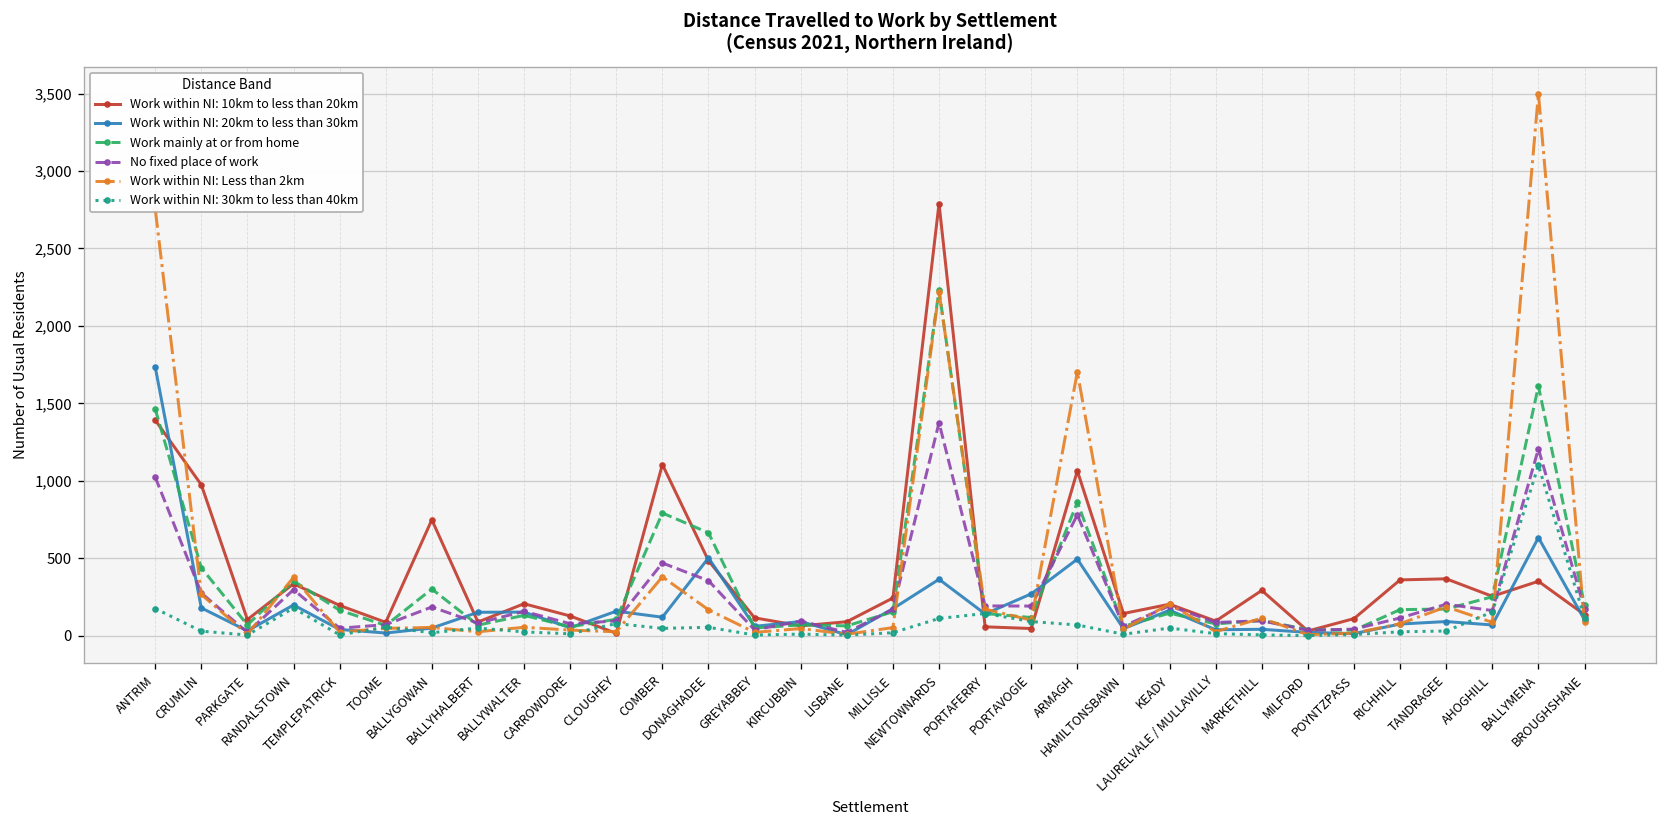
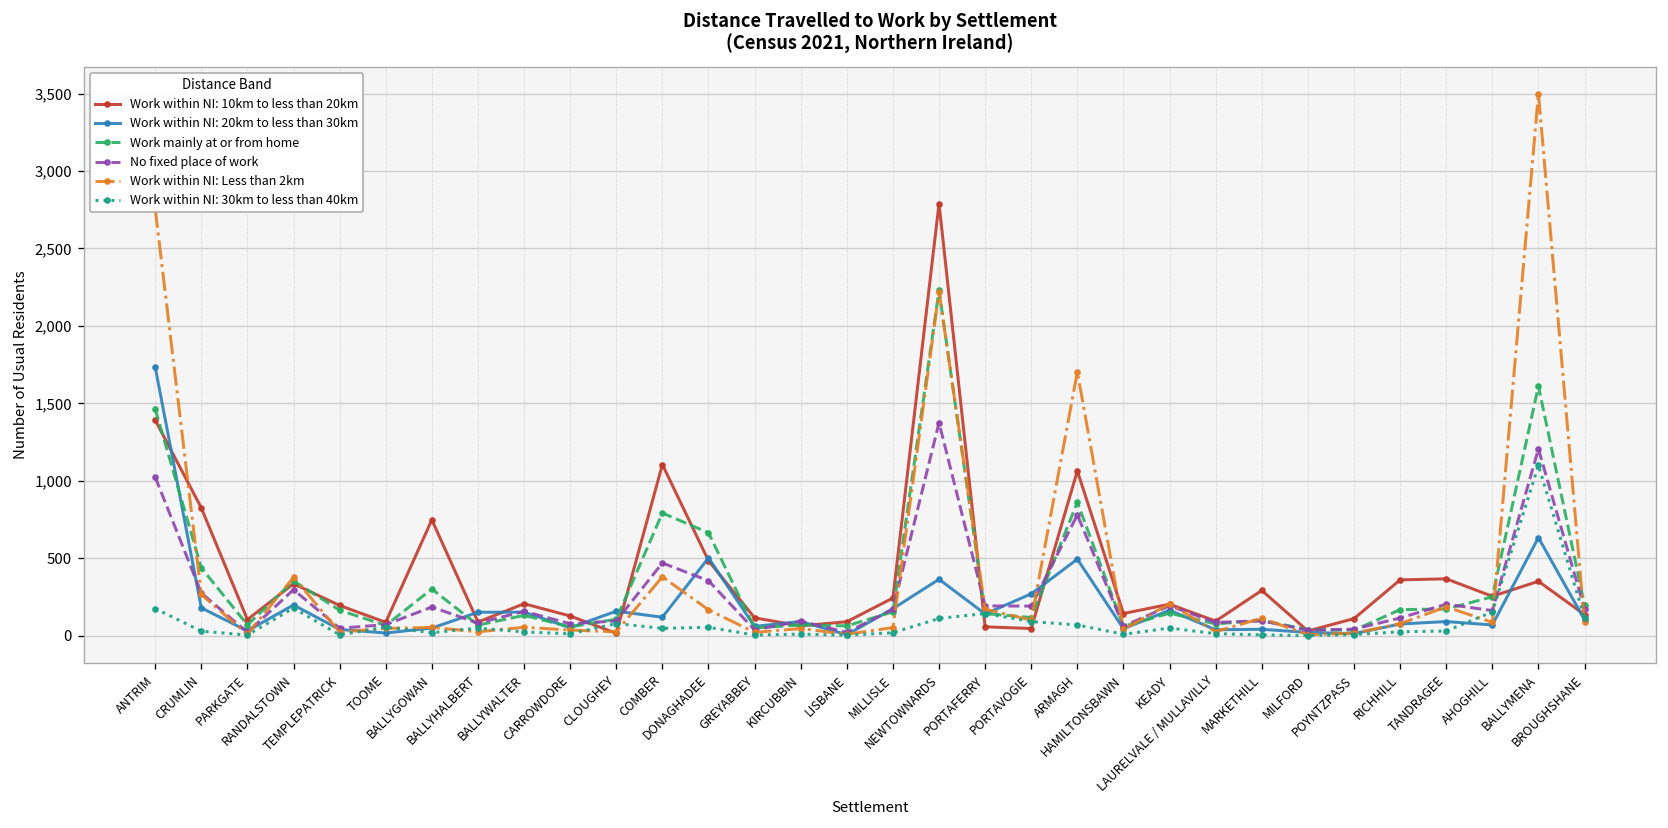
Work within NI: 10km to less than 20km, CRUMLIN: 970 -> 830
